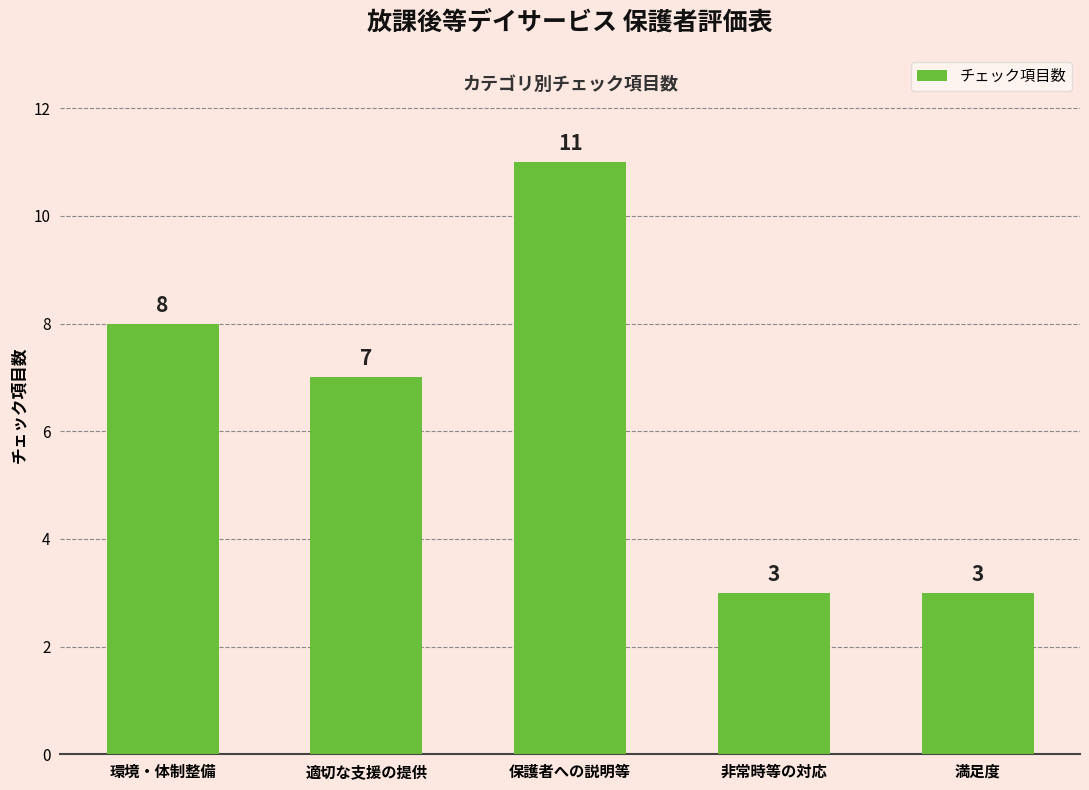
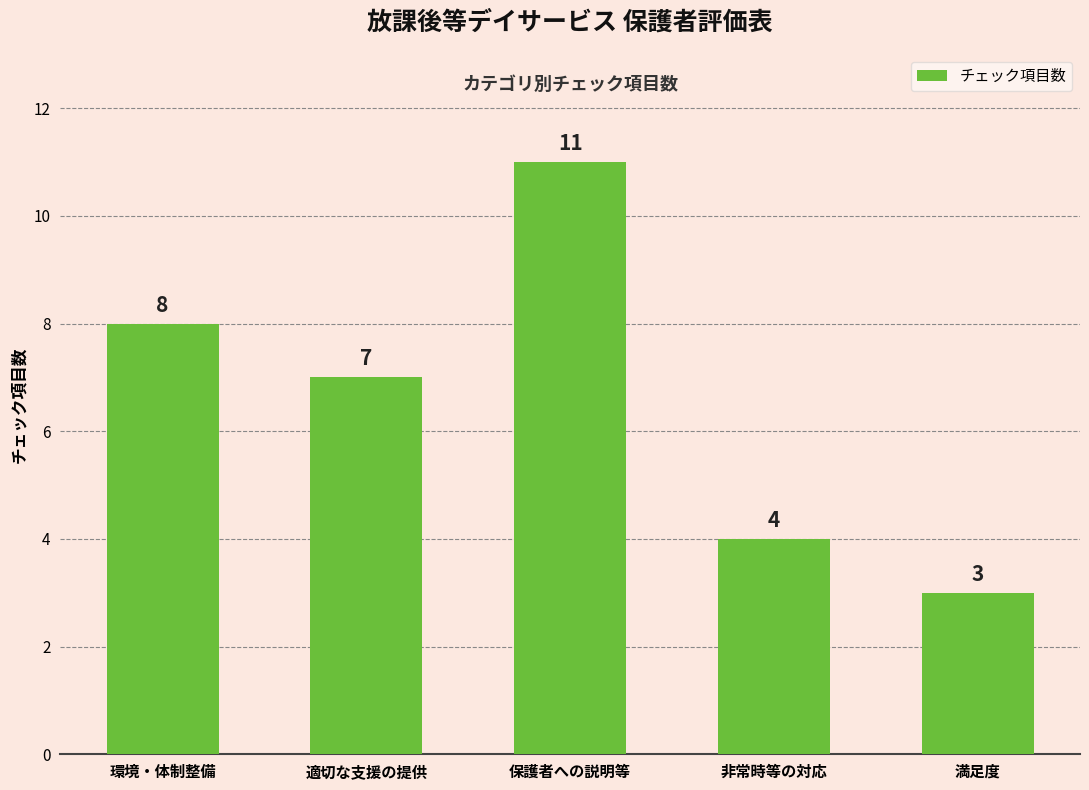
非常時等の対応: 3 -> 4
